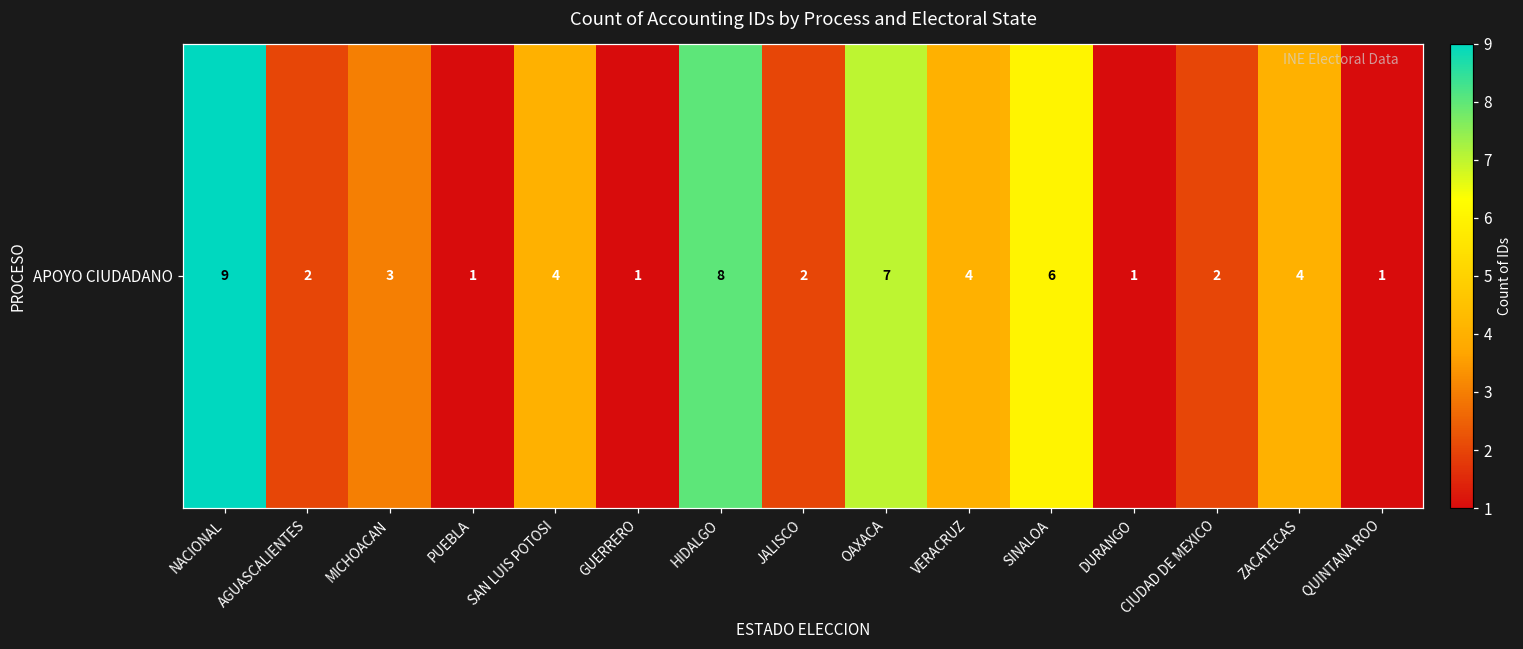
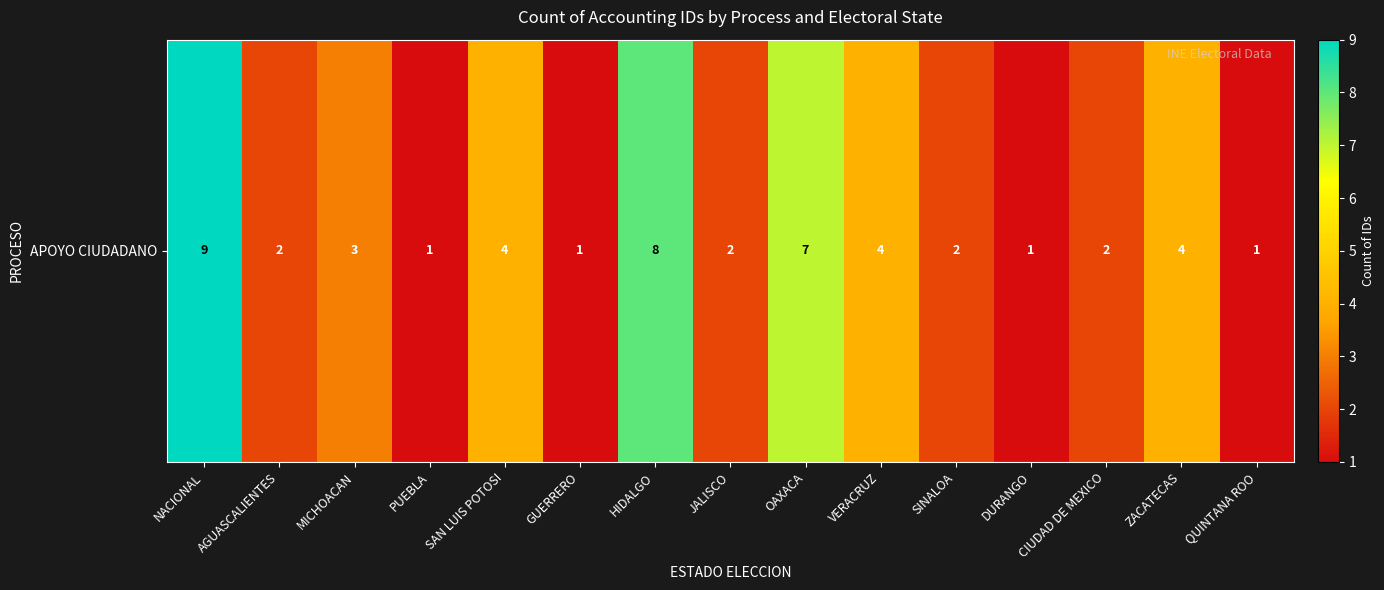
APOYO CIUDADANO, SINALOA: 6 -> 2
